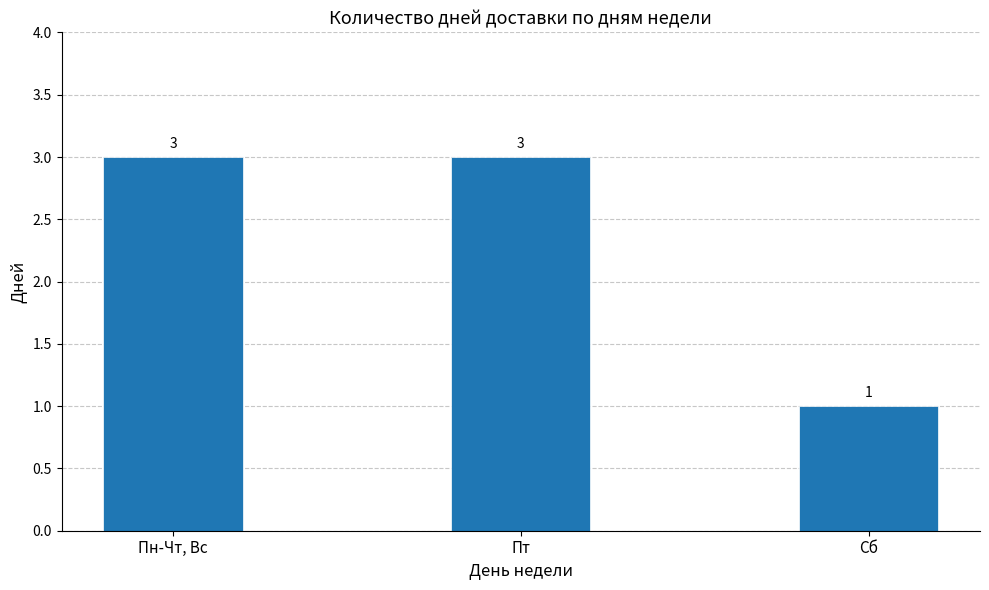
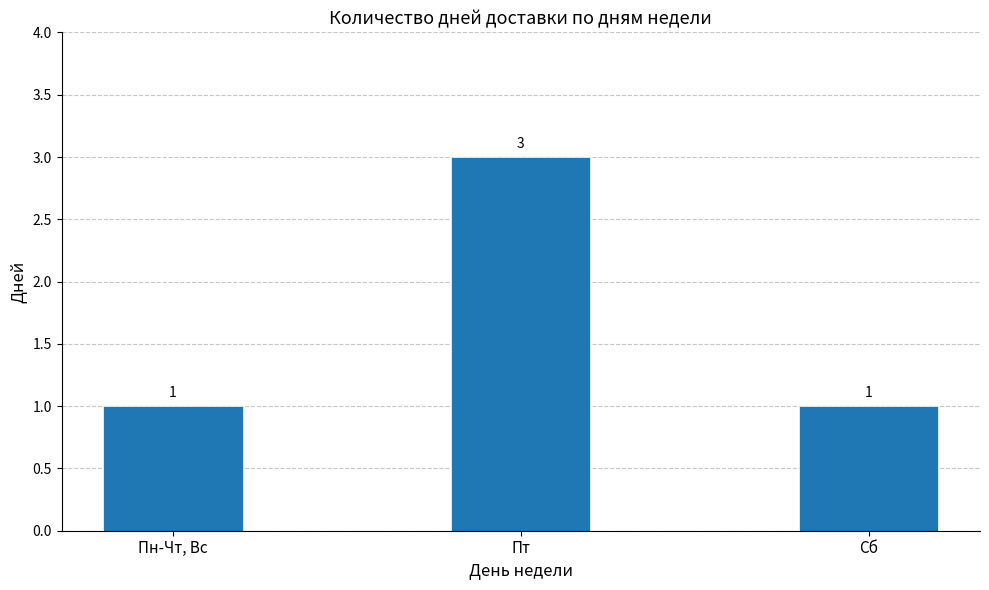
Пн-Чт, Вс: 3 -> 1
